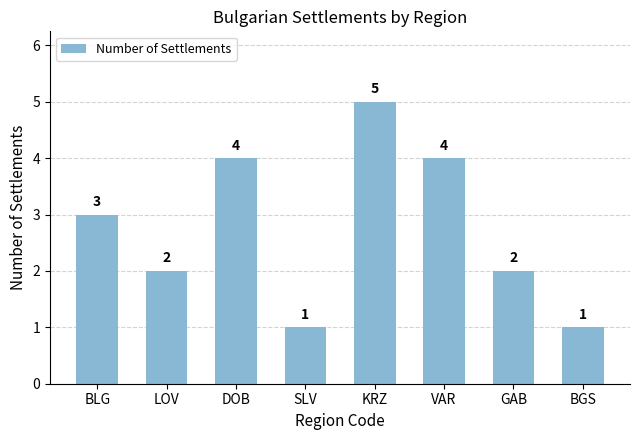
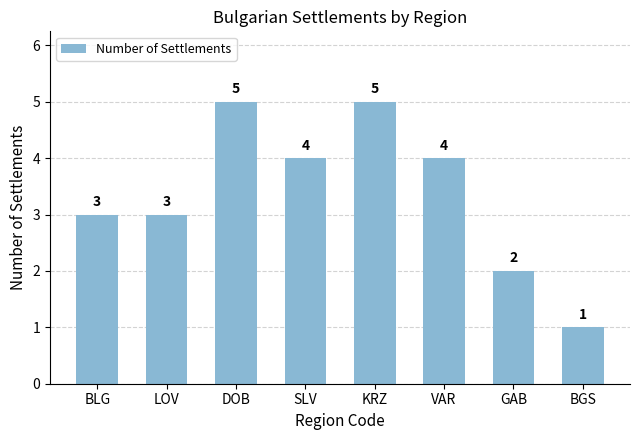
LOV: 2 -> 3
DOB: 4 -> 5
SLV: 1 -> 4
